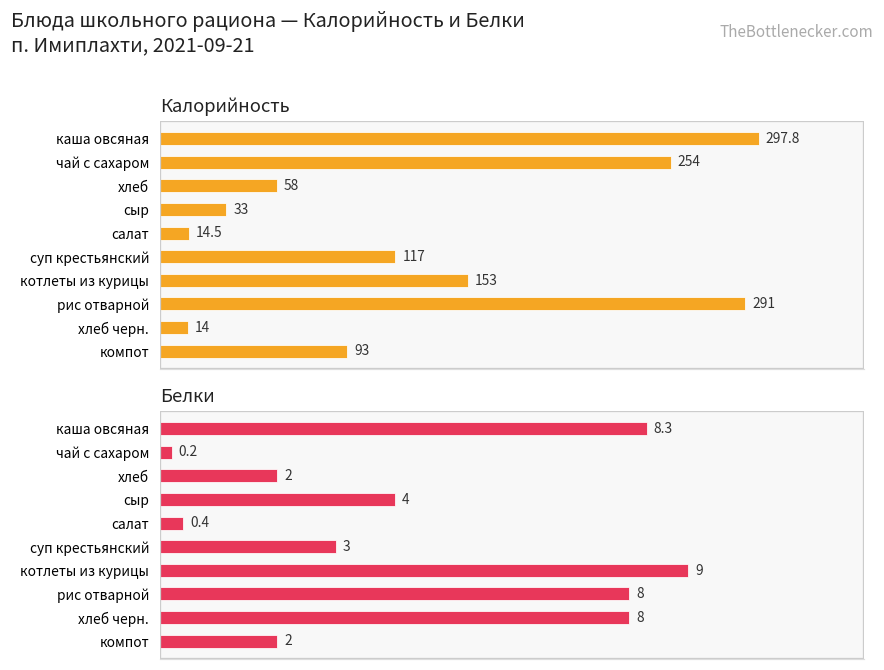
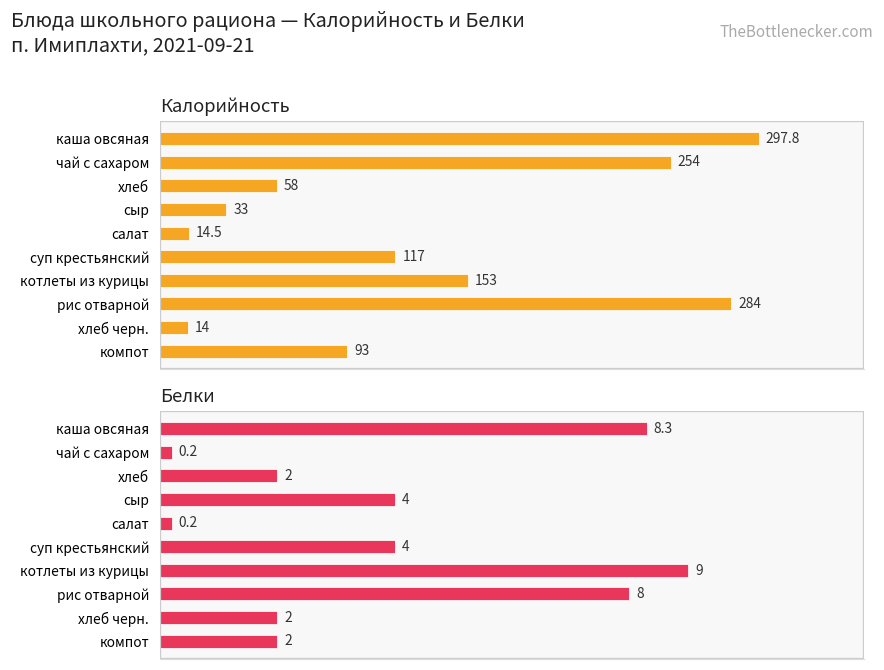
Калорийность, рис отварной: 291 -> 284
Белки, салат: 0.4 -> 0.2
Белки, суп крестьянский: 3 -> 4
Белки, хлеб черн.: 8 -> 2
